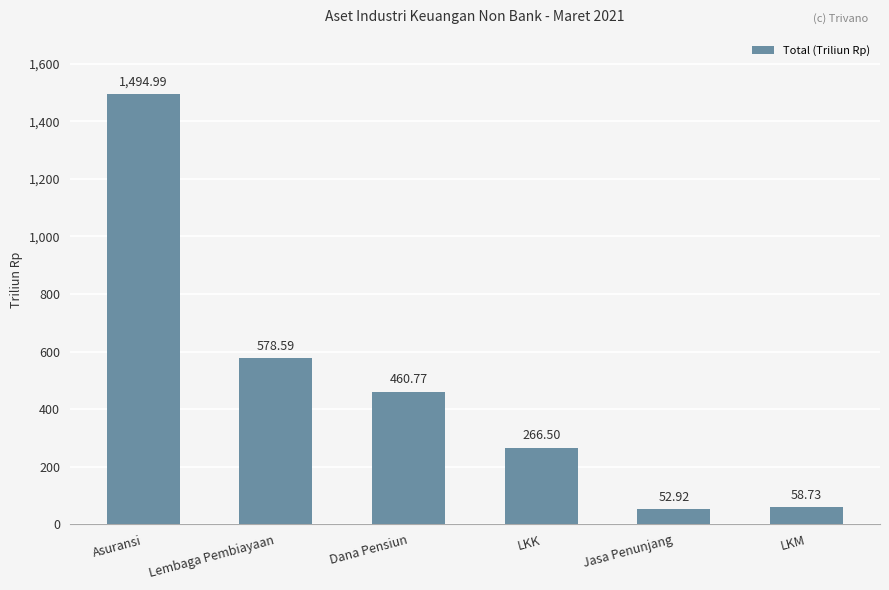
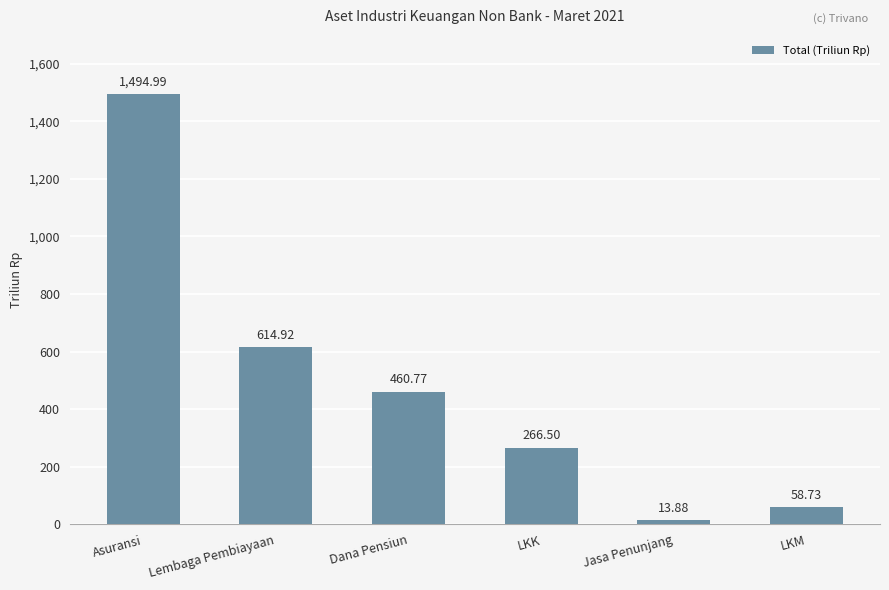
Lembaga Pembiayaan: 578.59 -> 614.92
Jasa Penunjang: 52.92 -> 13.88
